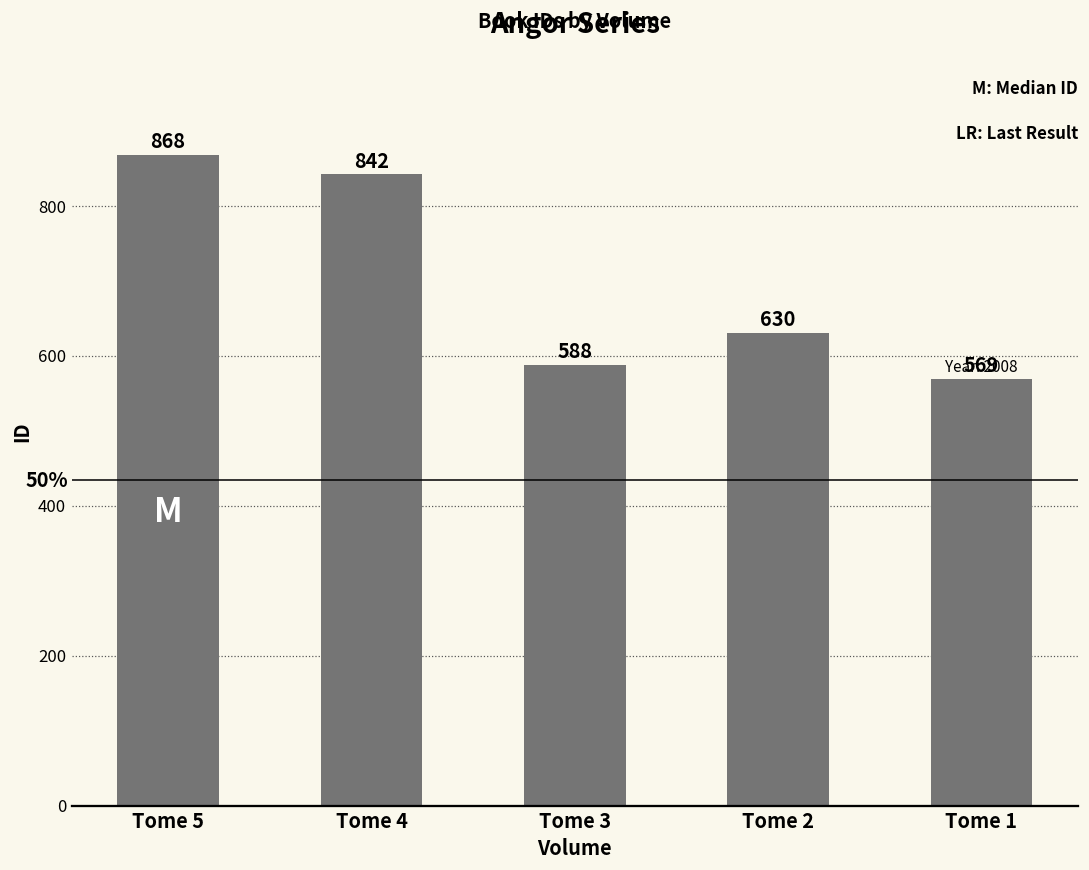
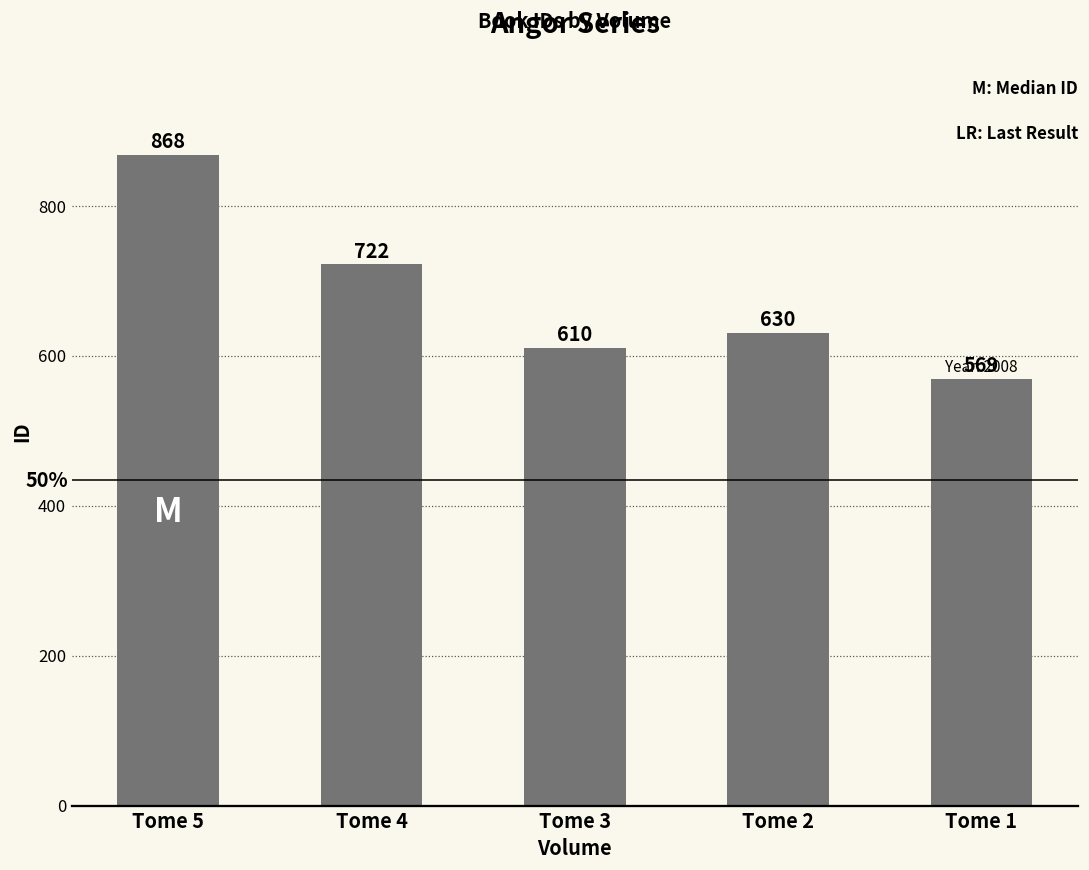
Tome 4: 842 -> 722
Tome 3: 588 -> 610
